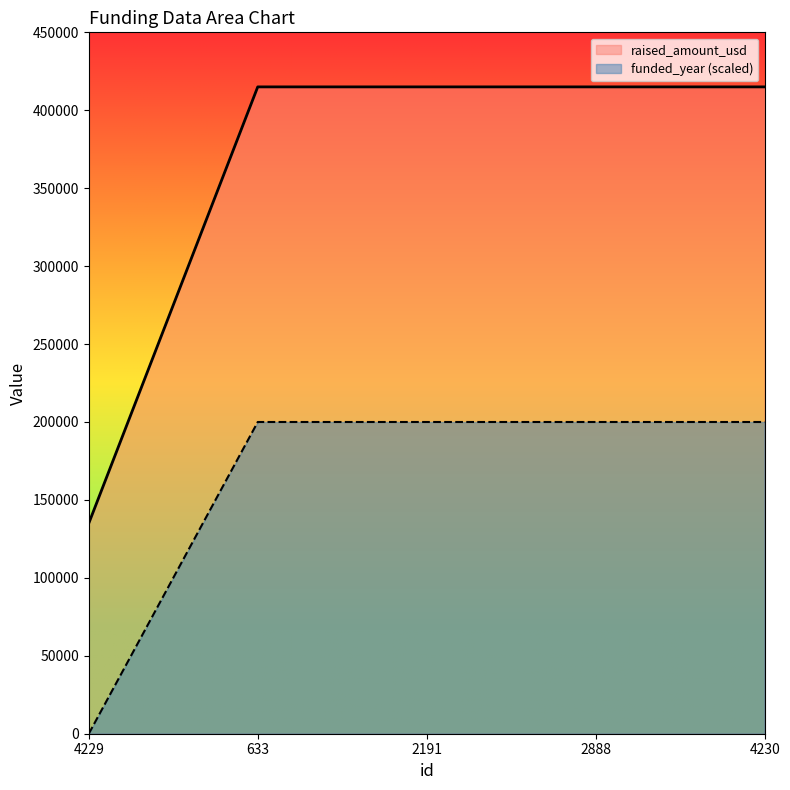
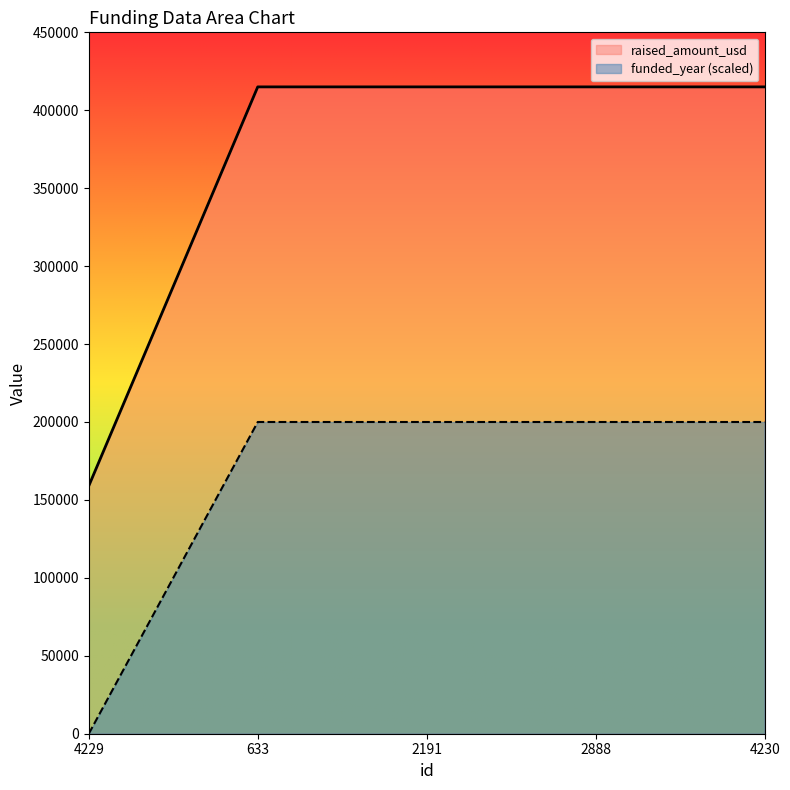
raised_amount_usd, 4229: 135000 -> 159000
